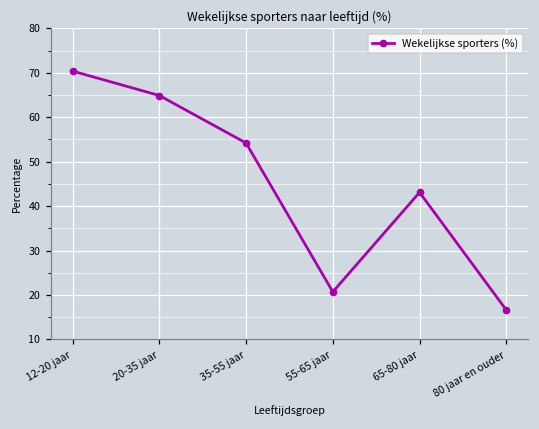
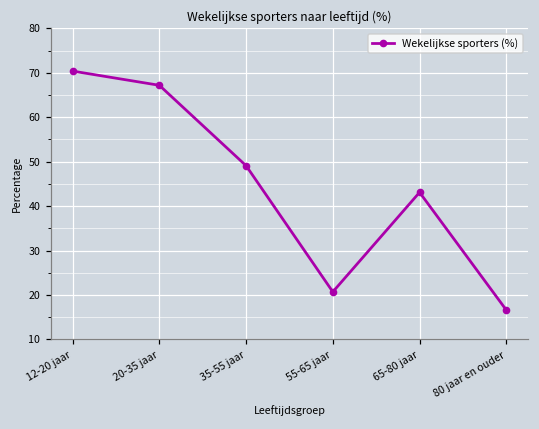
20-35 jaar: 65 -> 67
35-55 jaar: 54 -> 49
